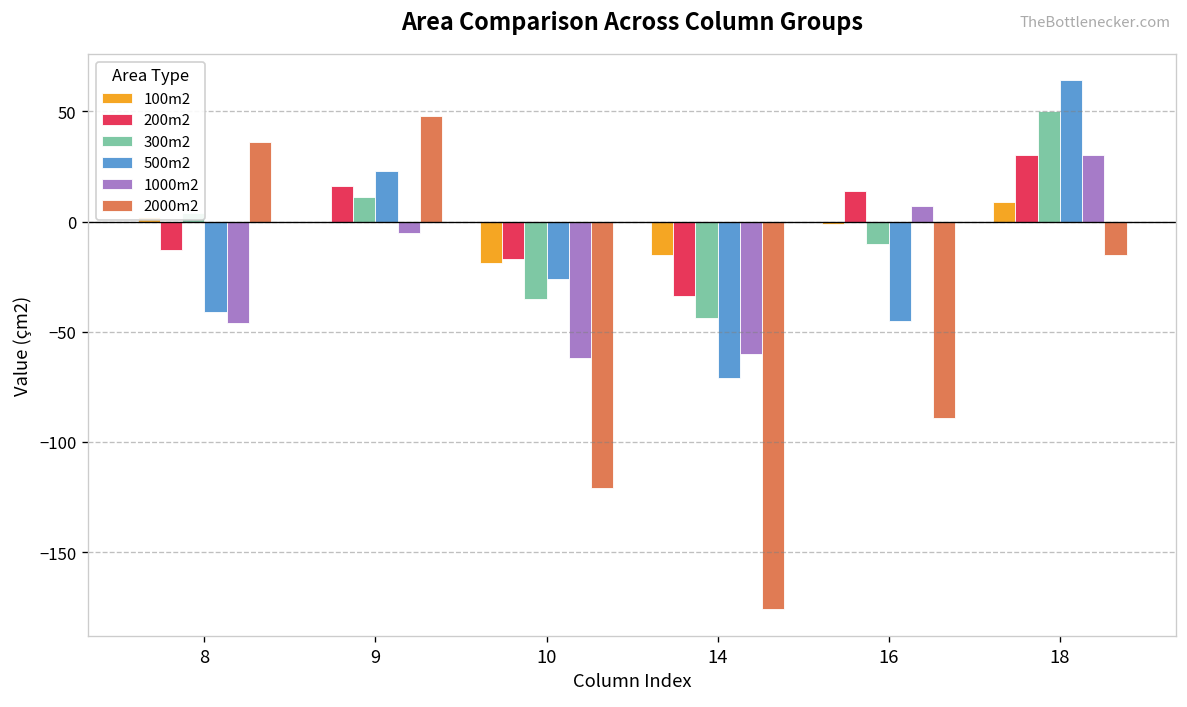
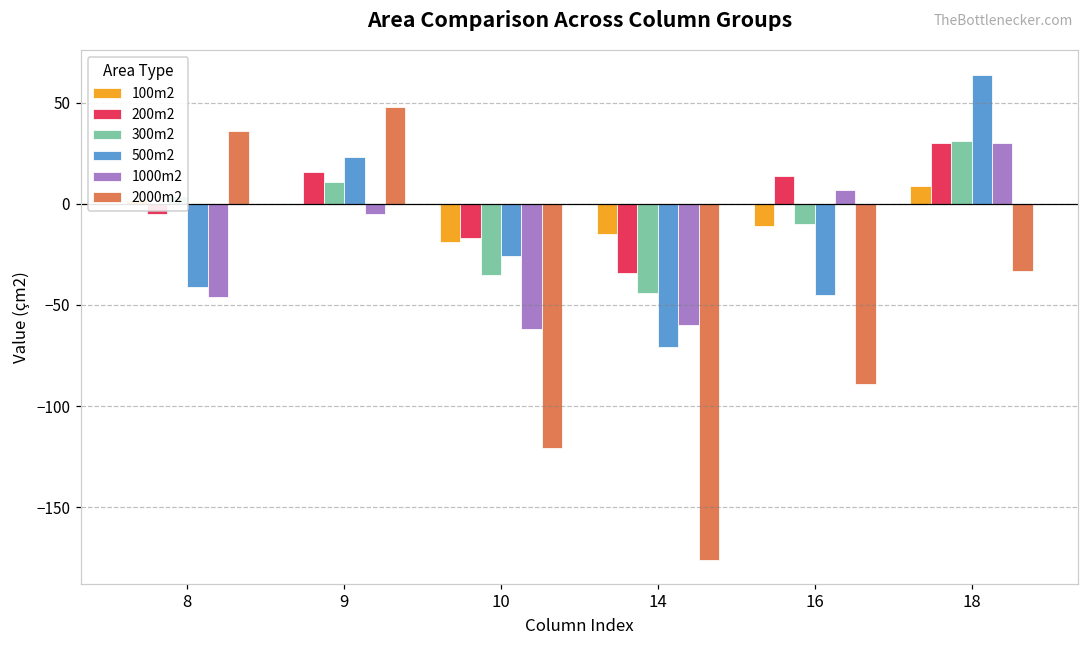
200m2, 8: -13 -> -5
100m2, 16: -1 -> -11
300m2, 18: 50 -> 31
2000m2, 18: -15 -> -33
